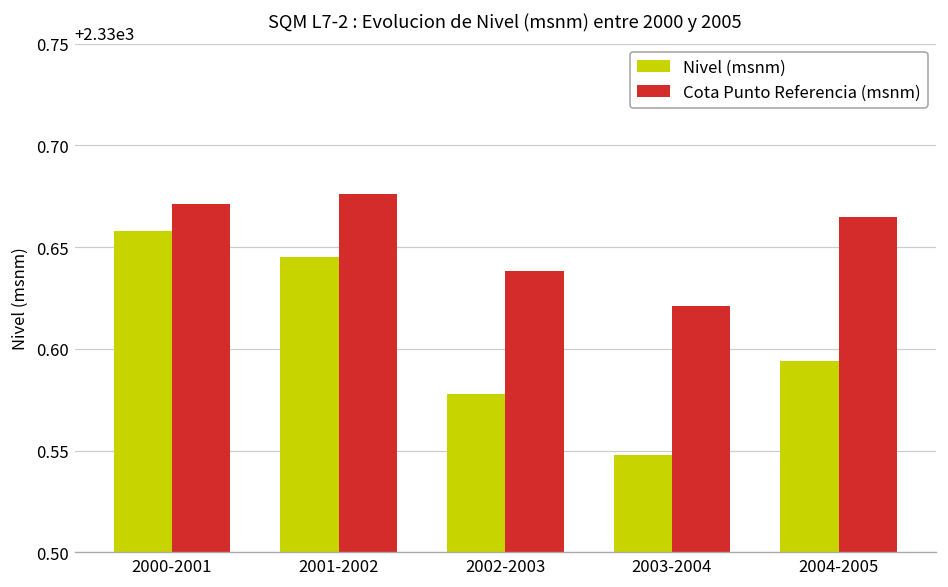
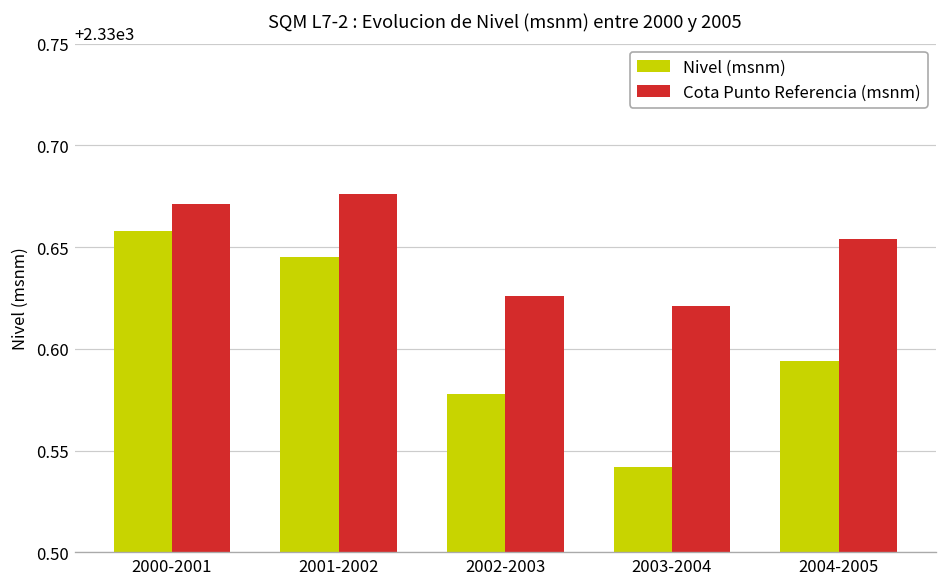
Cota Punto Referencia (msnm), 2002-2003: 2330.638 -> 2330.626
Nivel (msnm), 2003-2004: 2330.548 -> 2330.542
Cota Punto Referencia (msnm), 2004-2005: 2330.665 -> 2330.654
